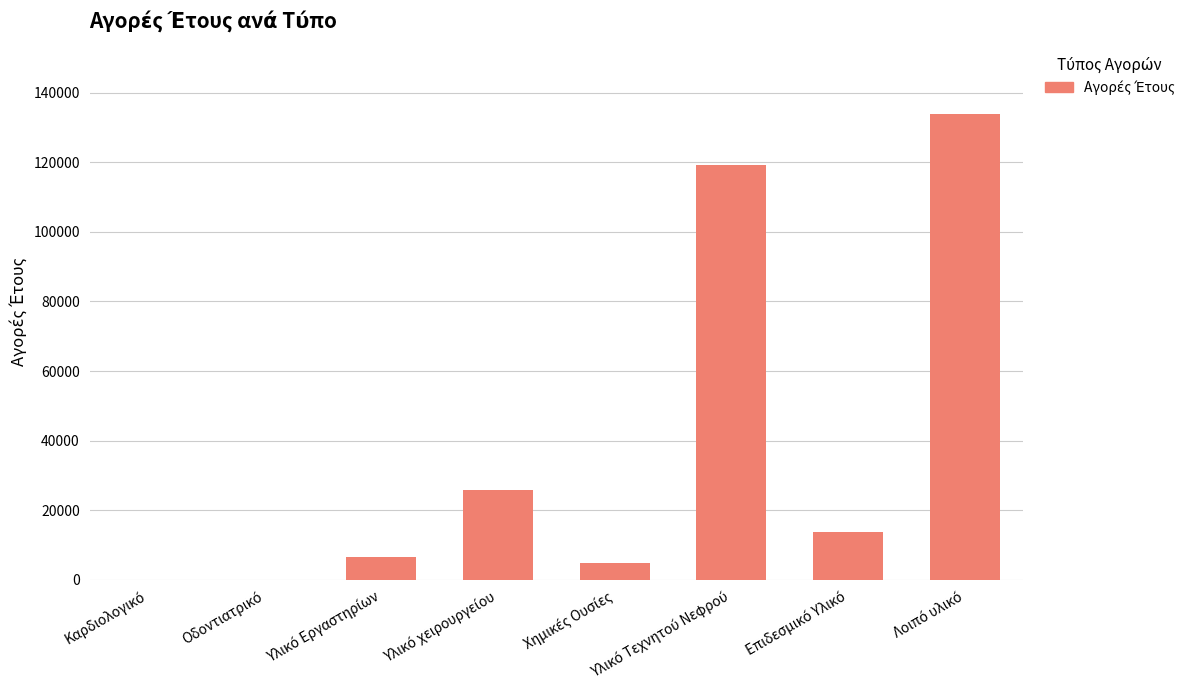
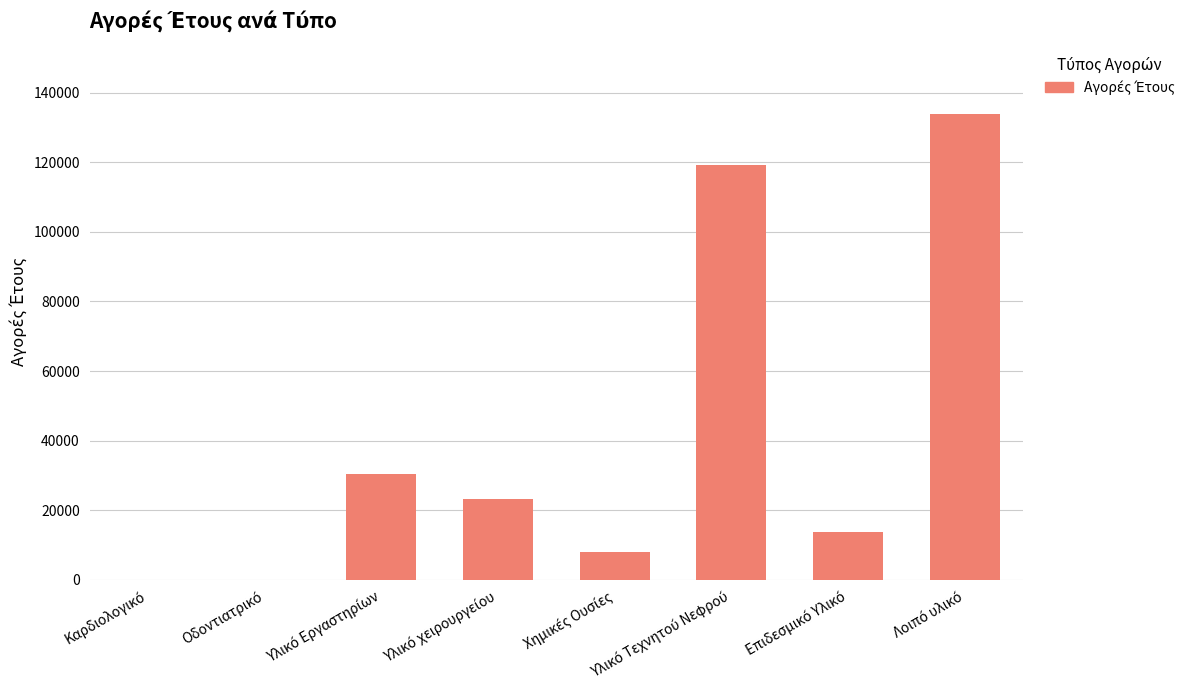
Υλικό Εργαστηρίων: 7000 -> 30000
Υλικό χειρουργείου: 26000 -> 23000
Χημικές Ουσίες: 5000 -> 8000
